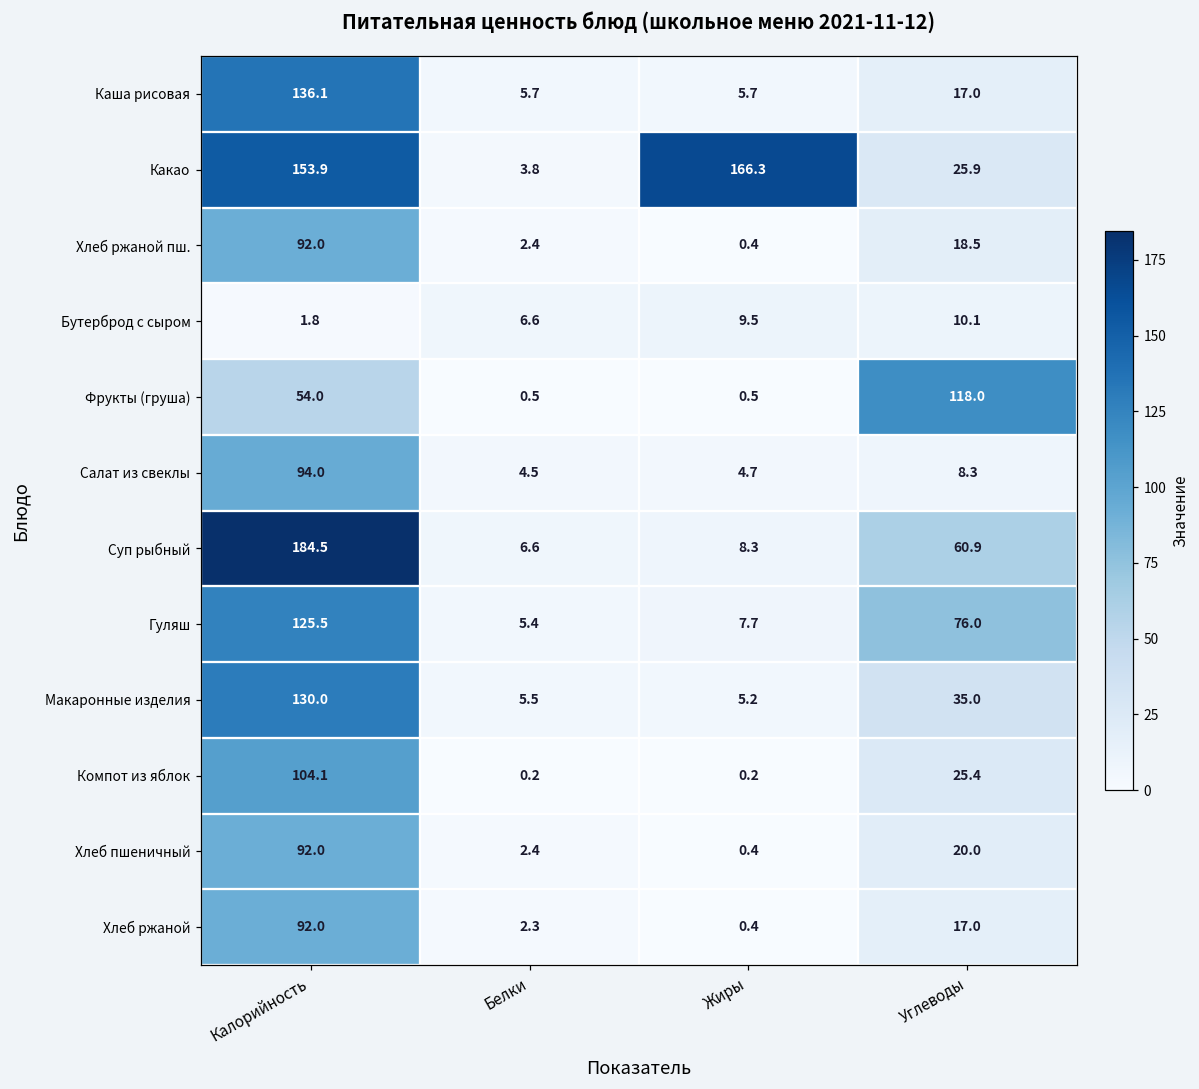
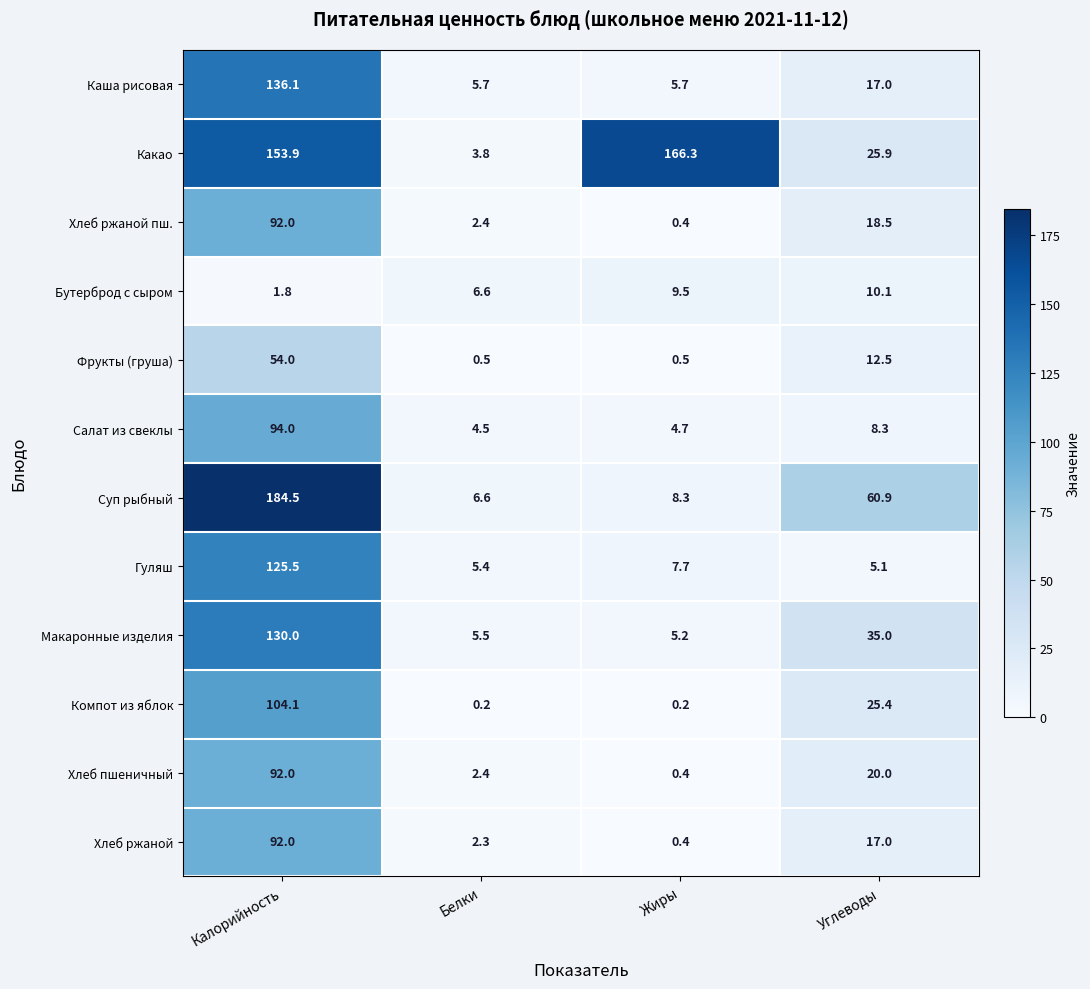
Фрукты (груша), Углеводы: 118.0 -> 12.5
Гуляш, Углеводы: 76.0 -> 5.1
